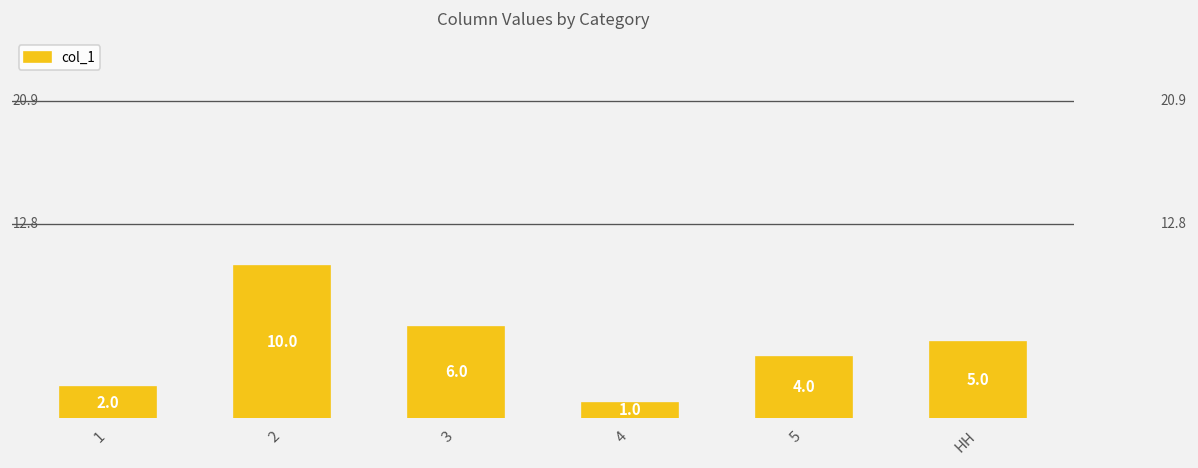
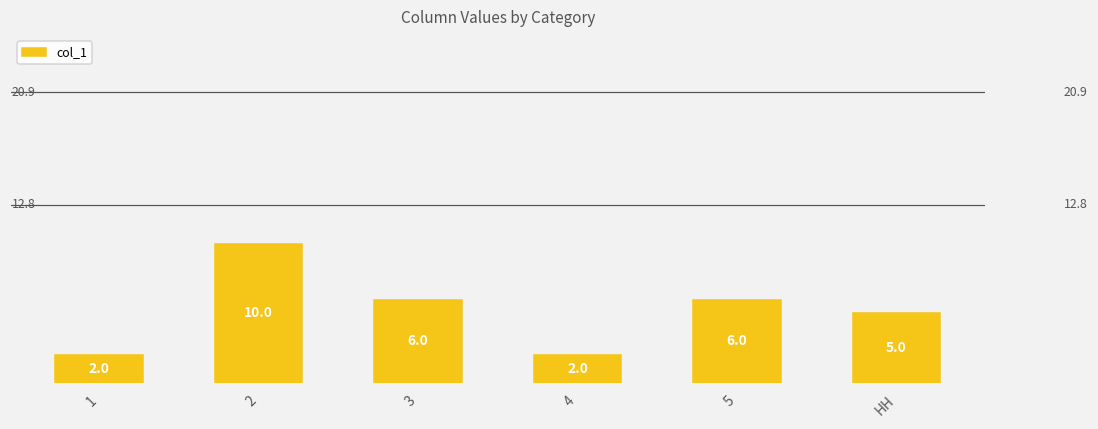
4: 1.0 -> 2.0
5: 4.0 -> 6.0
